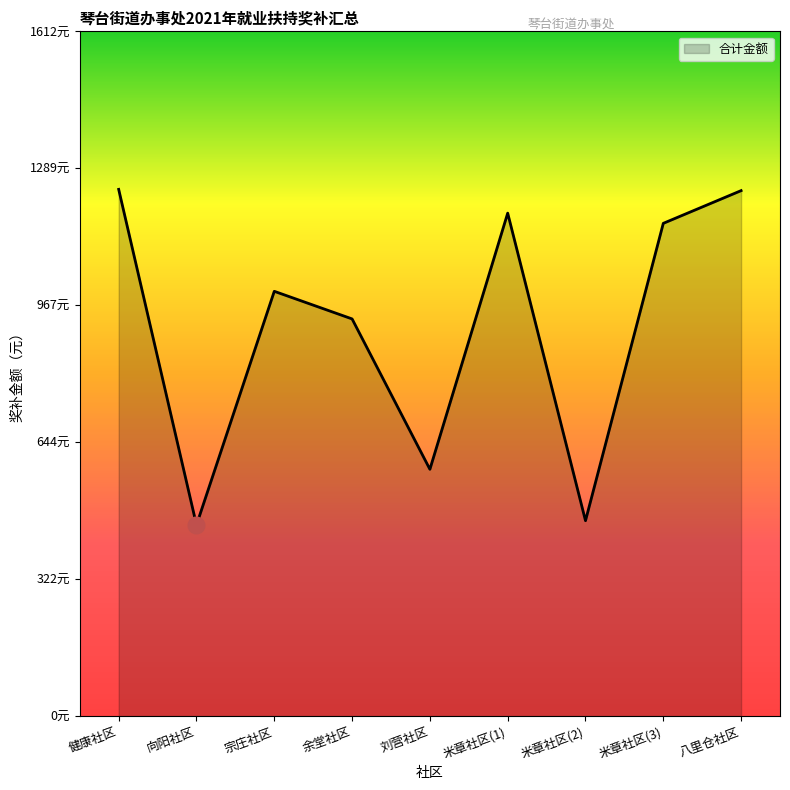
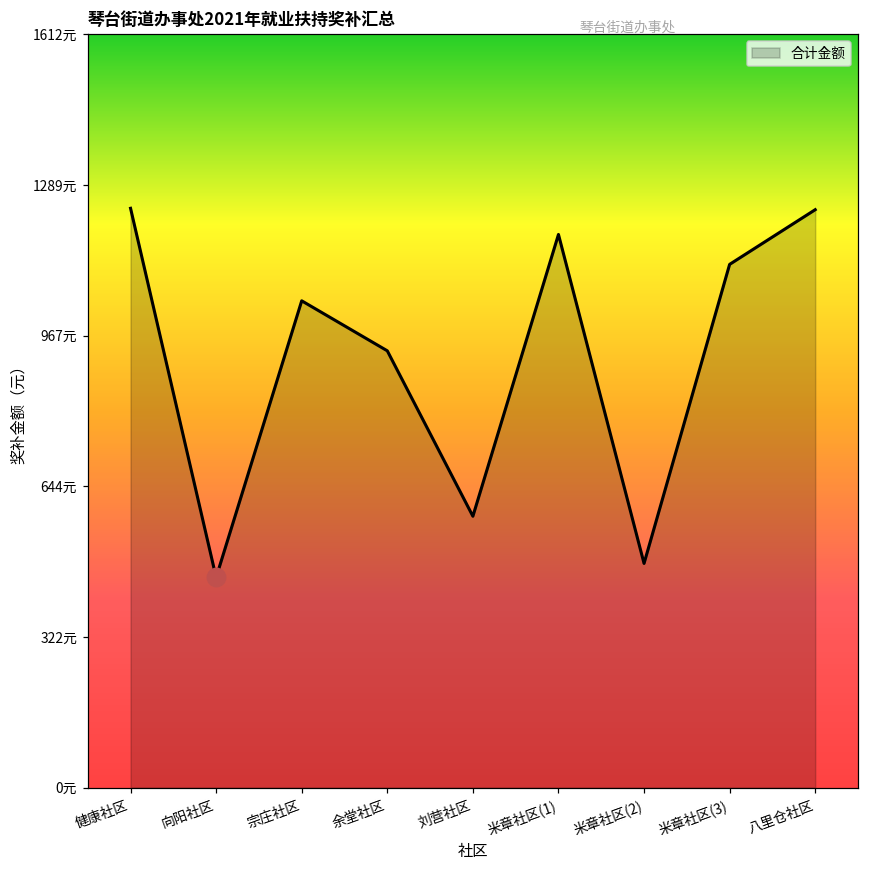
合计金额, 宗庄社区: 1000元 -> 1040元
合计金额, 米章社区(2): 460元 -> 480元
合计金额, 米章社区(3): 1160元 -> 1120元
